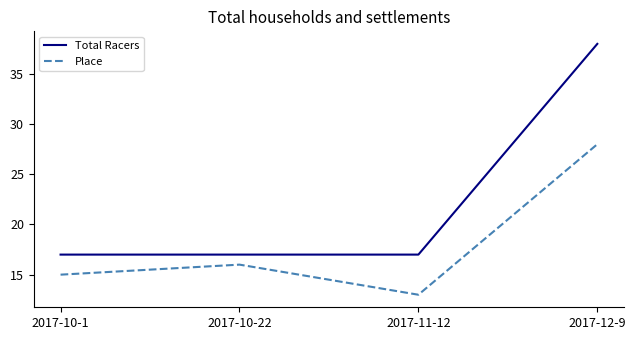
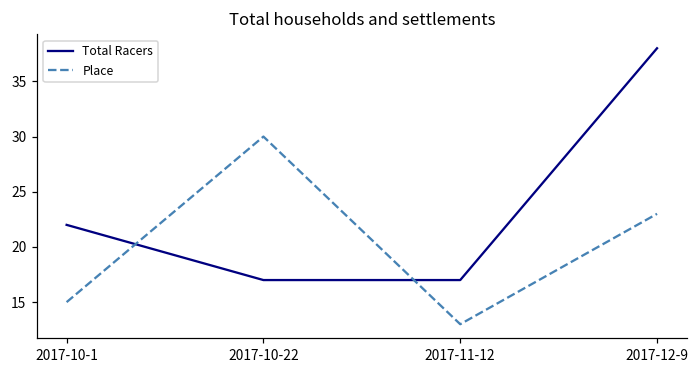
Total Racers, 2017-10-1: 17 -> 22
Place, 2017-10-22: 16 -> 30
Place, 2017-12-9: 28 -> 23
